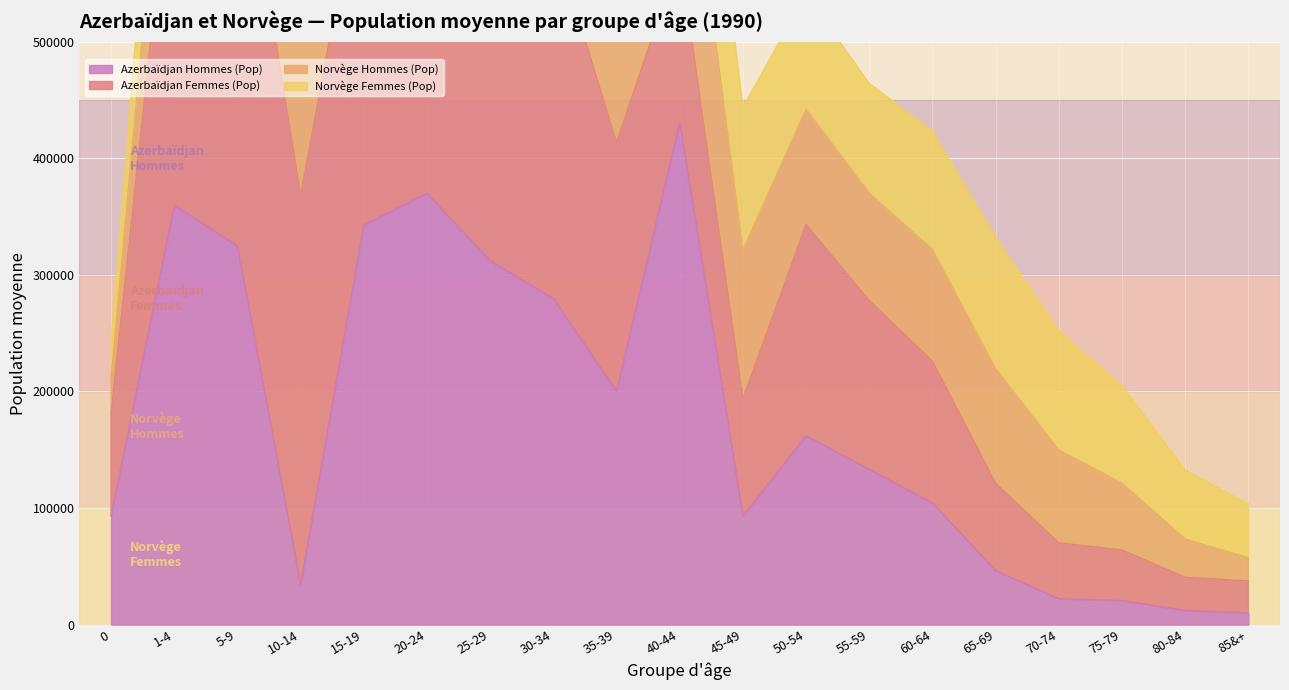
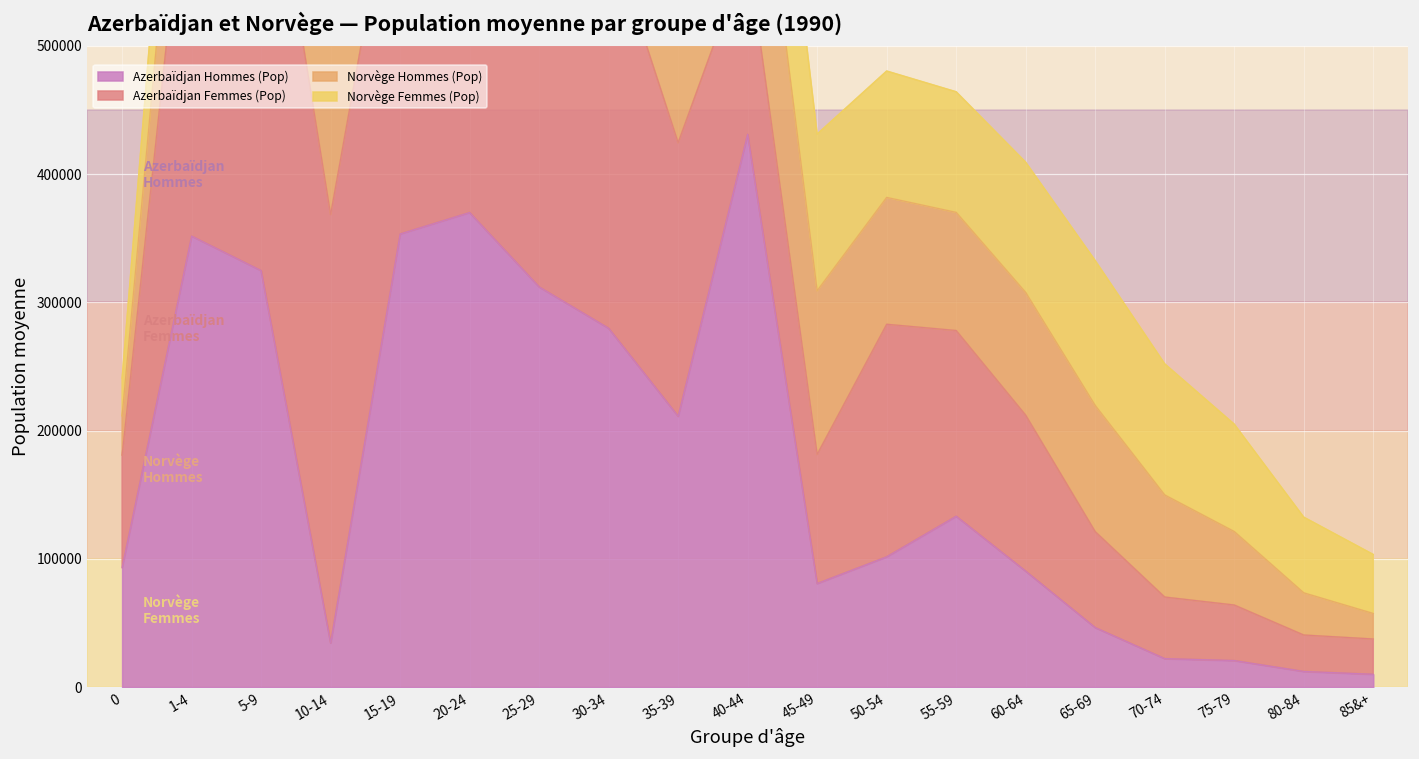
Azerbaïdjan Hommes (Pop), 1-4: 360000 -> 352000
Azerbaïdjan Hommes (Pop), 15-19: 343000 -> 353000
Azerbaïdjan Hommes (Pop), 35-39: 200000 -> 211000
Azerbaïdjan Hommes (Pop), 45-49: 93000 -> 81000
Azerbaïdjan Hommes (Pop), 50-54: 162000 -> 102000
Azerbaïdjan Hommes (Pop), 60-64: 104000 -> 90000
